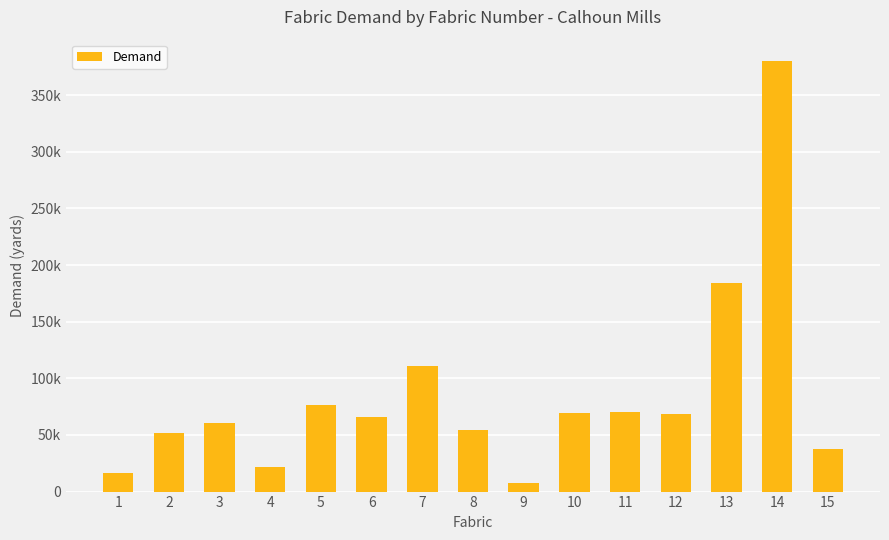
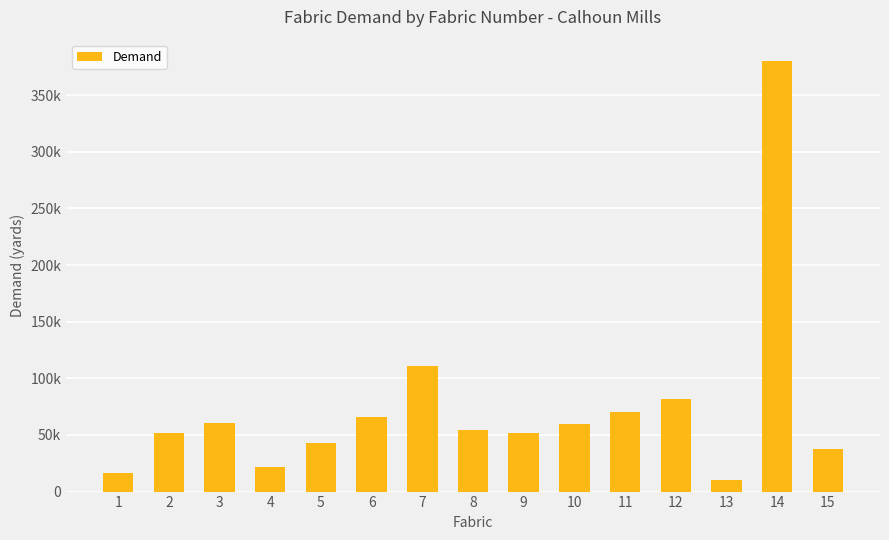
5: 77000 -> 43000
9: 8000 -> 52000
10: 69000 -> 60000
12: 68000 -> 82000
13: 184000 -> 10000
